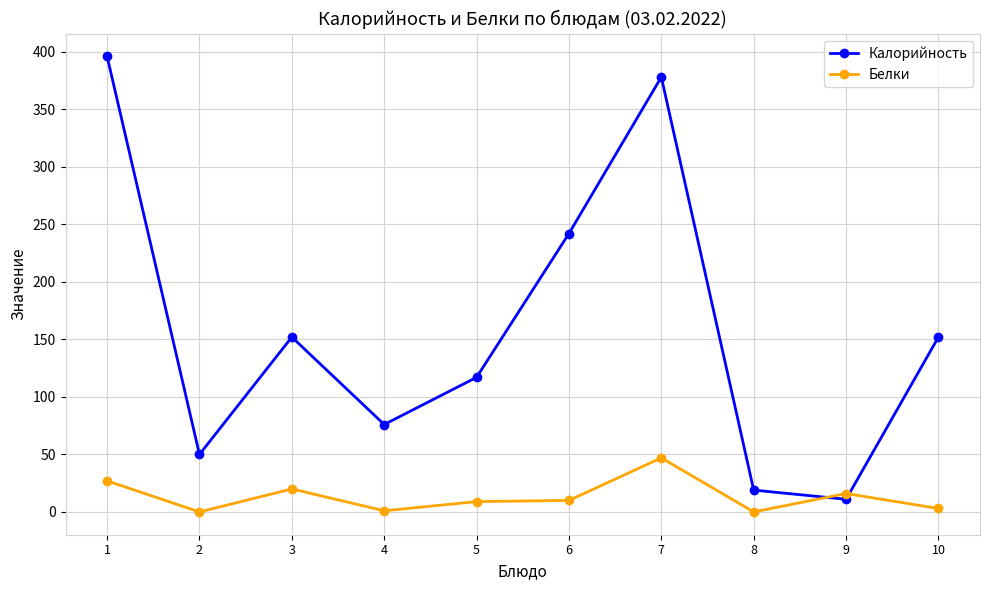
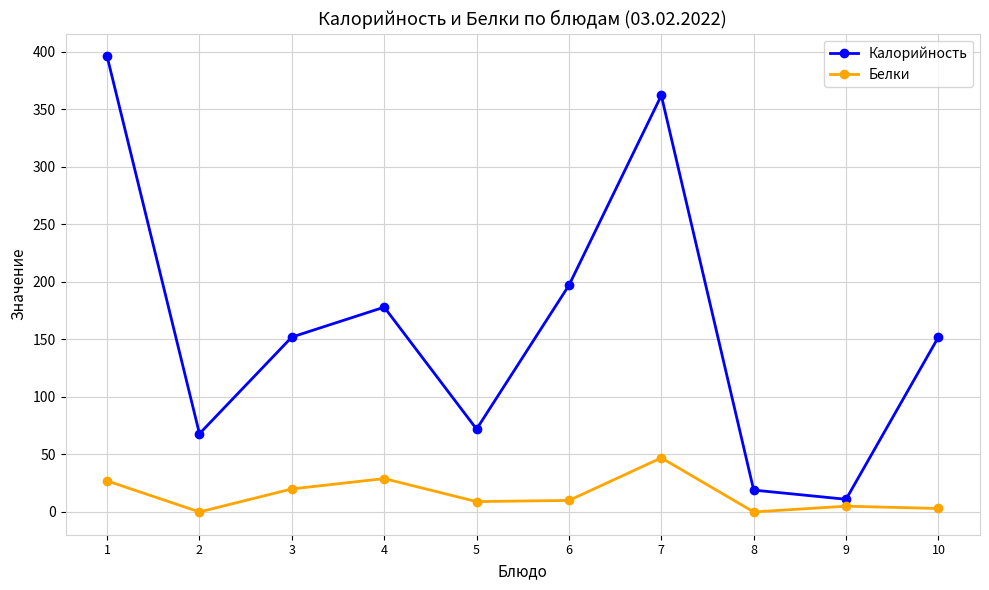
Калорийность, 2: 50 -> 68
Калорийность, 4: 76 -> 178
Белки, 4: 1 -> 29
Калорийность, 5: 117 -> 72
Калорийность, 6: 242 -> 197
Калорийность, 7: 378 -> 362
Белки, 9: 16 -> 5
